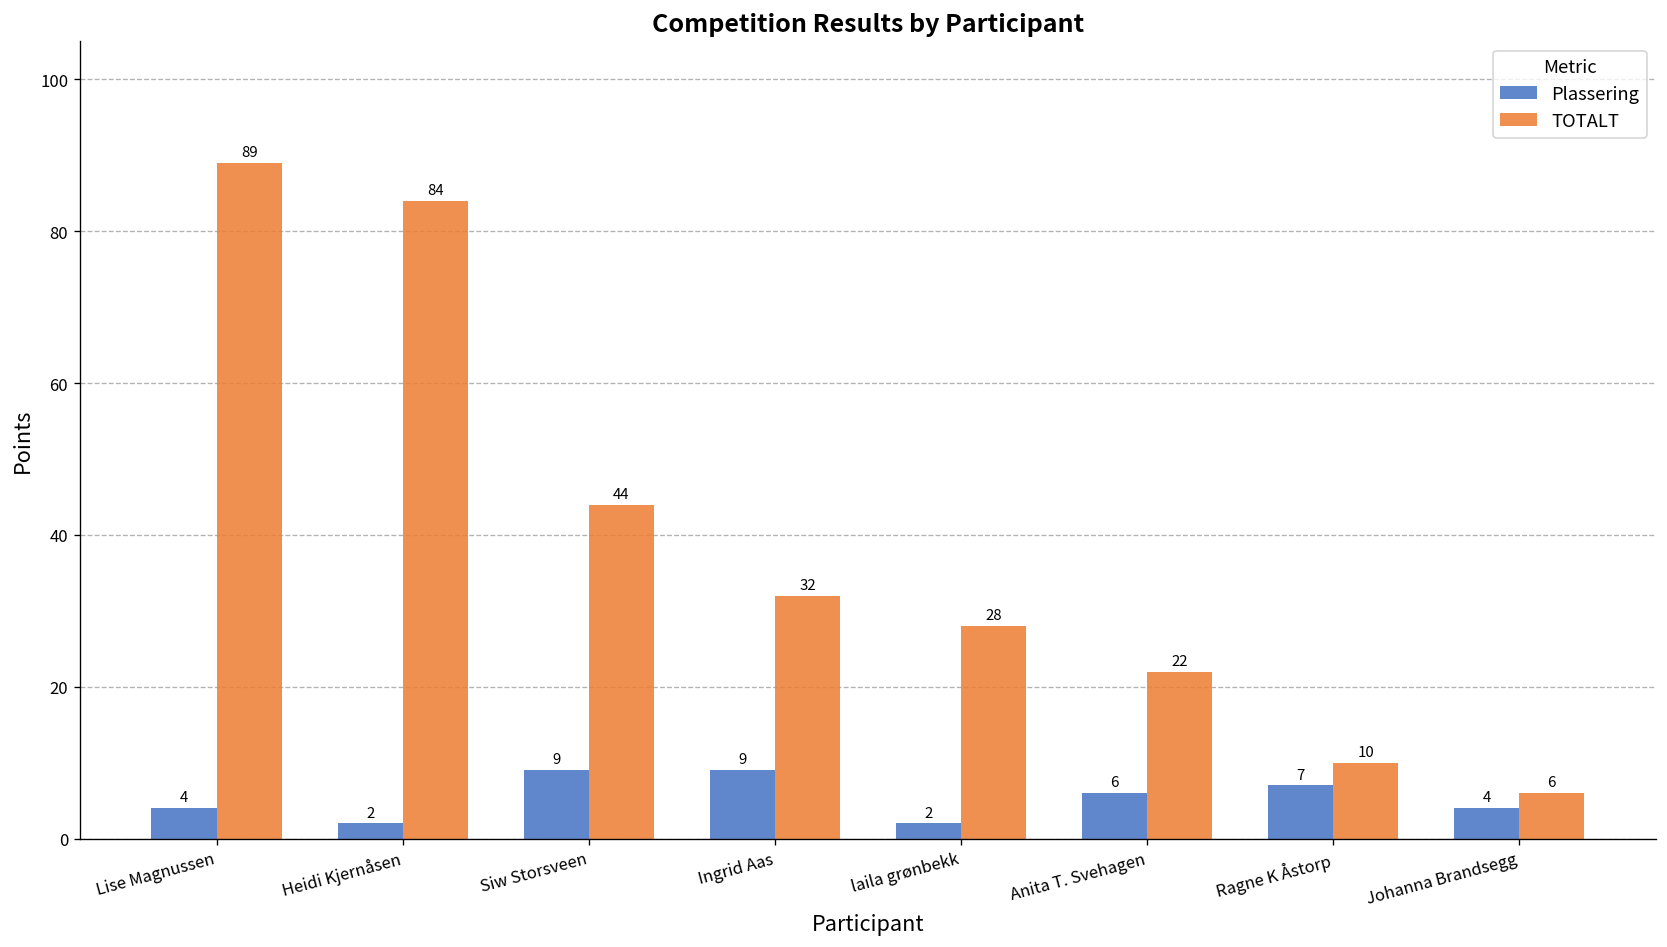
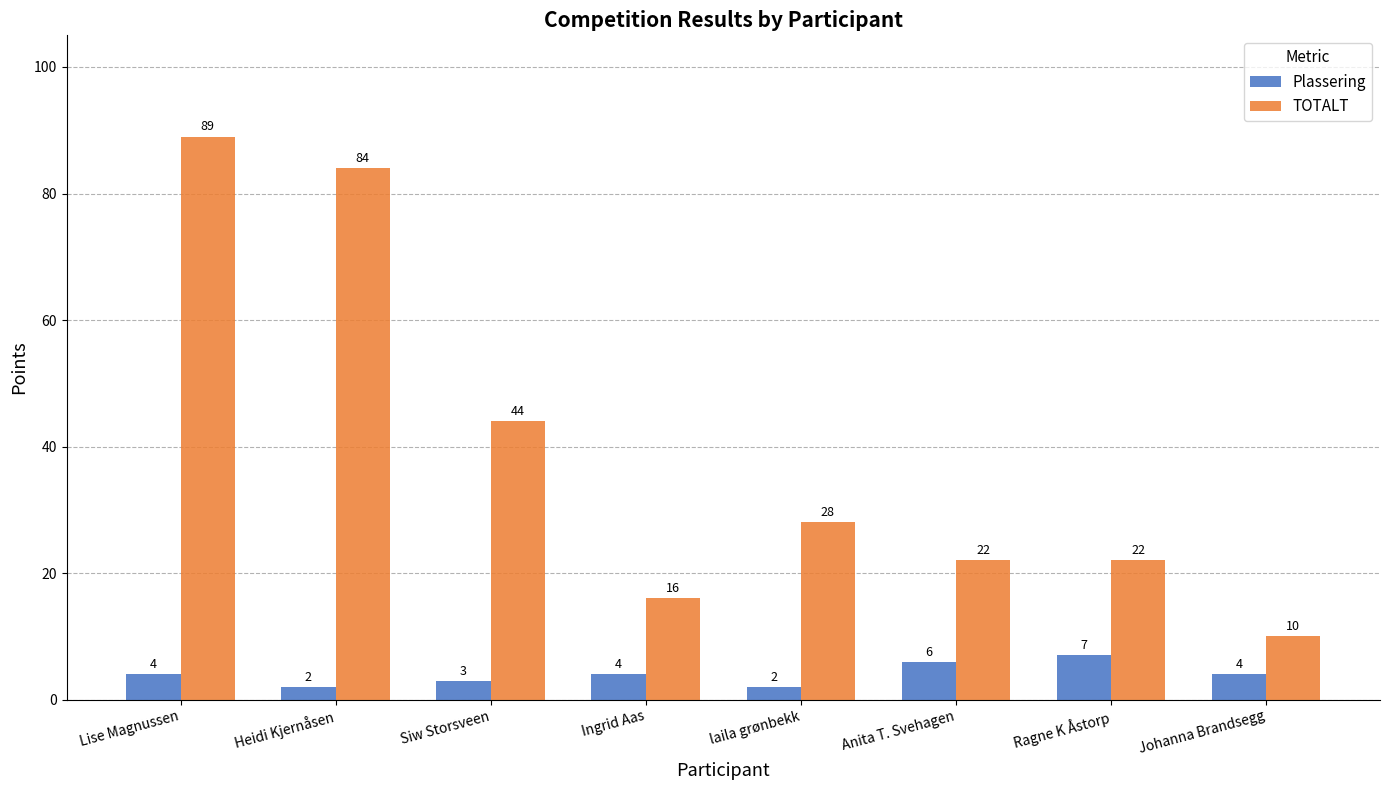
Plassering, Siw Storsveen: 9 -> 3
Plassering, Ingrid Aas: 9 -> 4
TOTALT, Ingrid Aas: 32 -> 16
TOTALT, Ragne K Åstorp: 10 -> 22
TOTALT, Johanna Brandsegg: 6 -> 10
